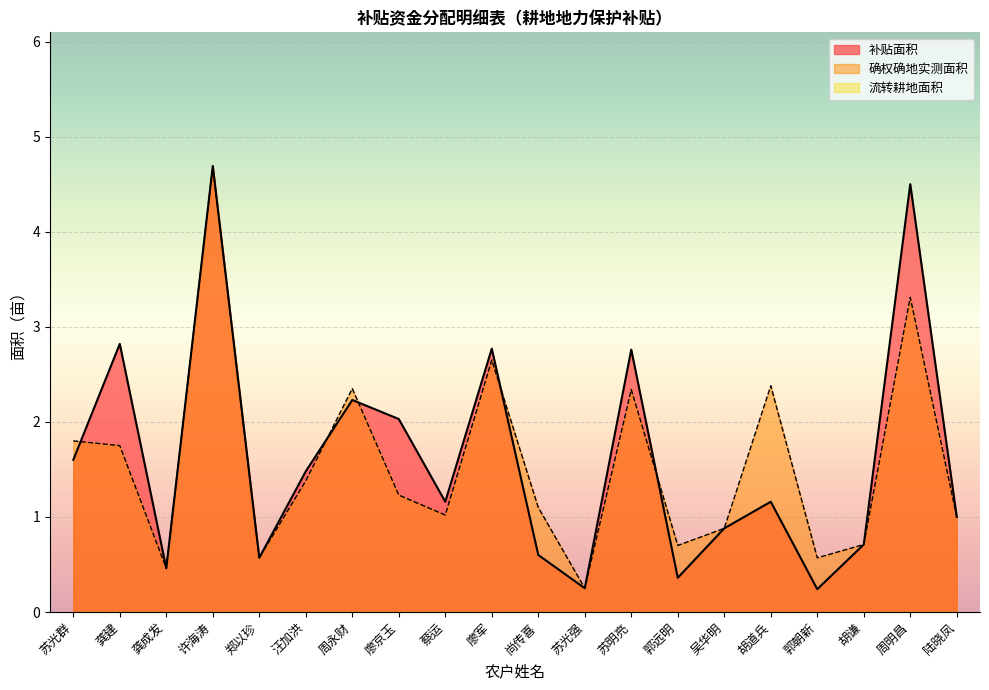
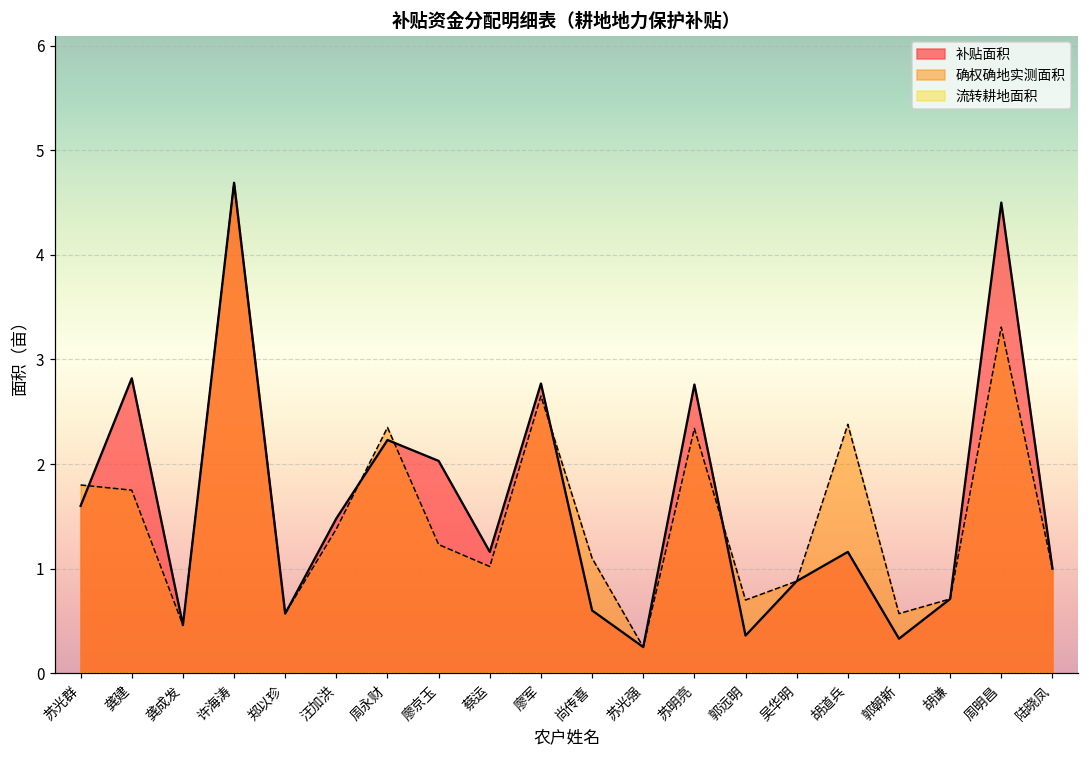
补贴面积, 郭朝新: 0.2 -> 0.3
